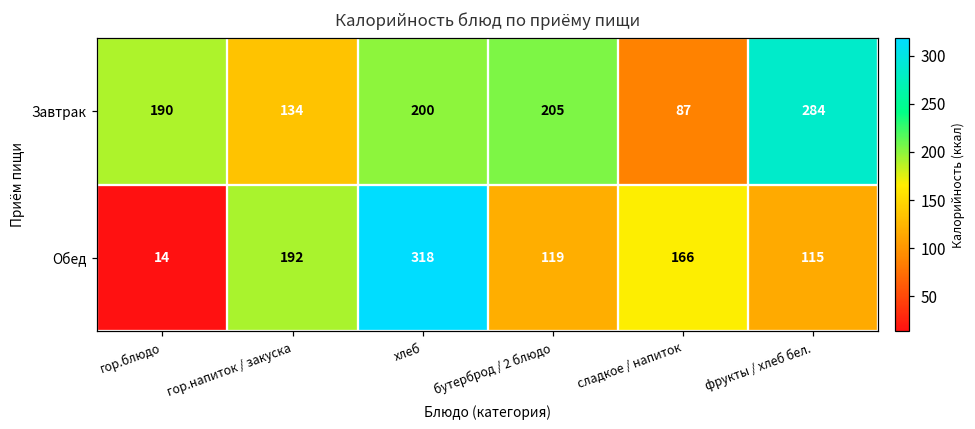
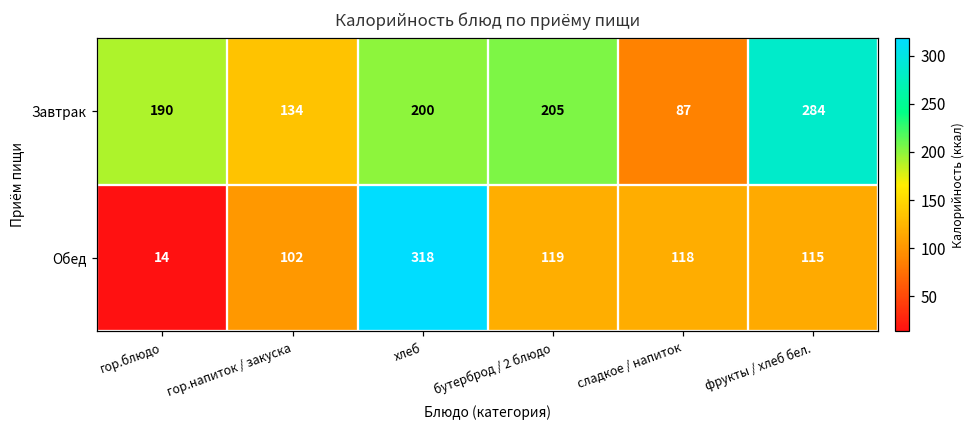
Обед, гор.напиток / закуска: 192 -> 102
Обед, сладкое / напиток: 166 -> 118
